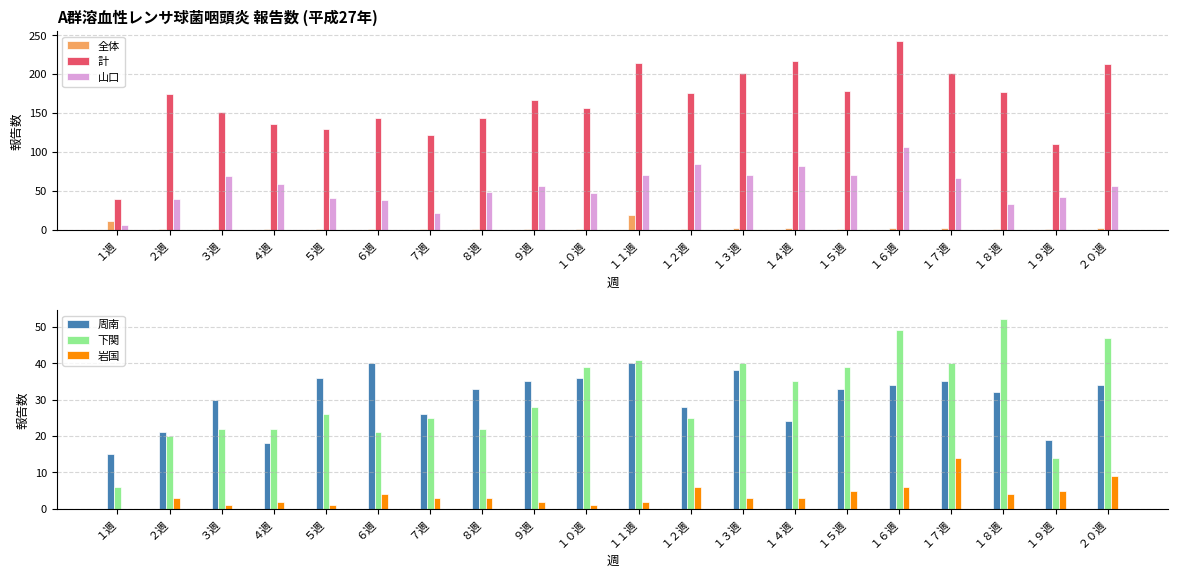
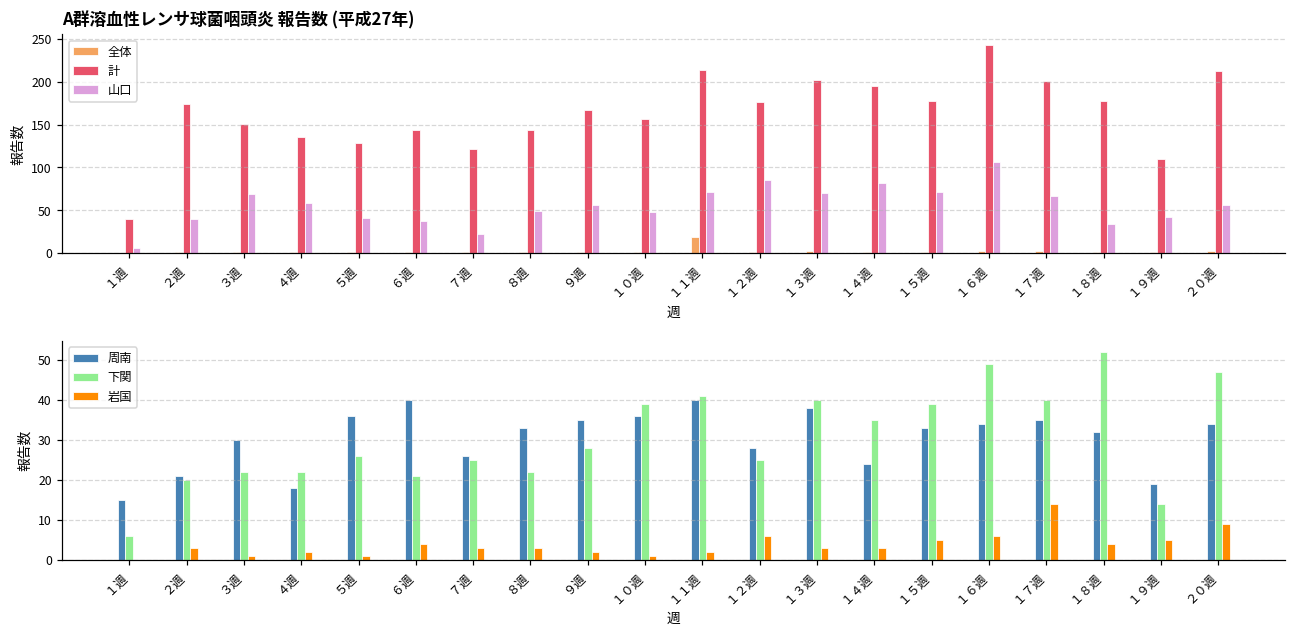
A群溶血性レンサ球菌咽頭炎 報告数 (平成27年), 全体, １週: 10 -> 0
A群溶血性レンサ球菌咽頭炎 報告数 (平成27年), 計, １４週: 220 -> 200
